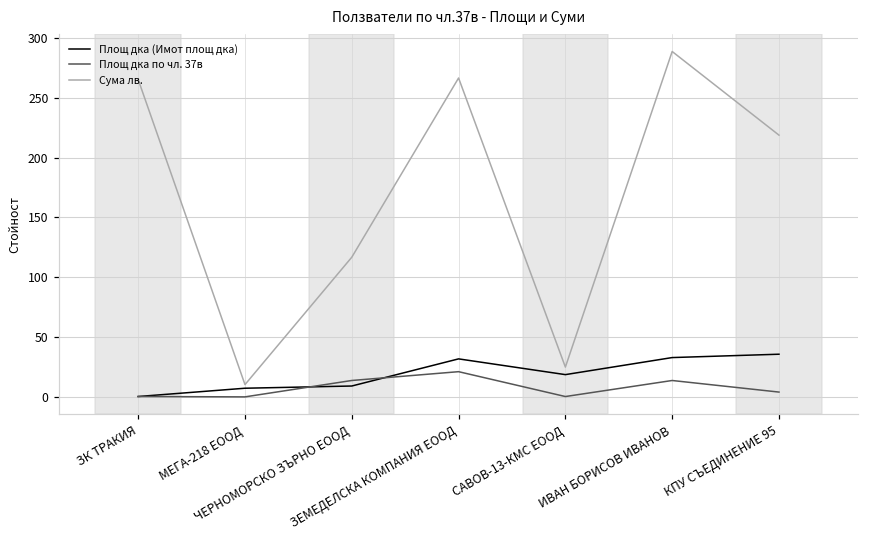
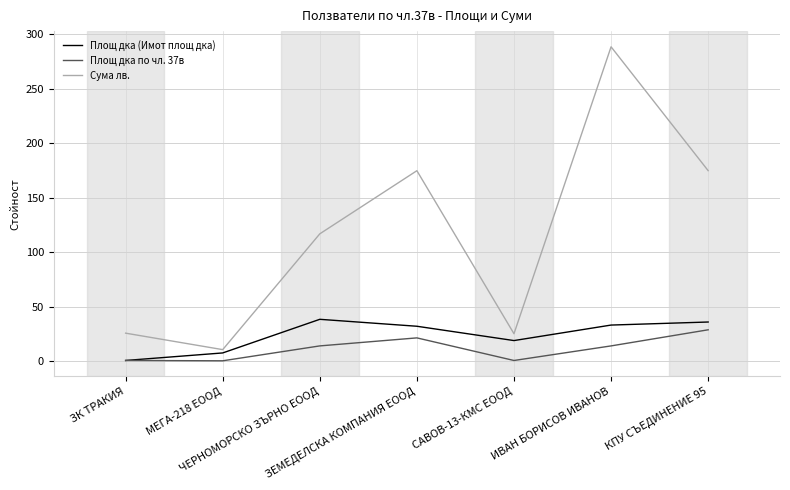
Сума лв., ЗК ТРАКИЯ: 265 -> 26
Площ дка (Имот площ дка), ЧЕРНОМОРСКО ЗЪРНО ЕООД: 9 -> 38
Сума лв., ЗЕМЕДЕЛСКА КОМПАНИЯ ЕООД: 266 -> 175
Площ дка по чл. 37в, КПУ СЪЕДИНЕНИЕ 95: 4 -> 29
Сума лв., КПУ СЪЕДИНЕНИЕ 95: 219 -> 175
